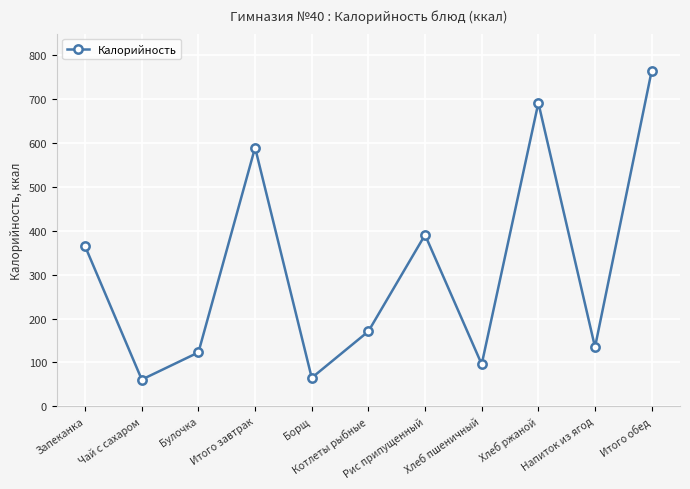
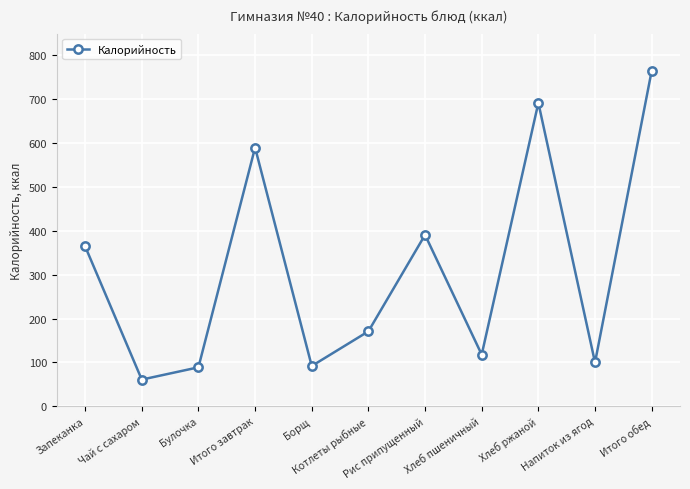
Булочка: 120 -> 90
Борщ: 70 -> 90
Хлеб пшеничный: 100 -> 120
Напиток из ягод: 140 -> 100
